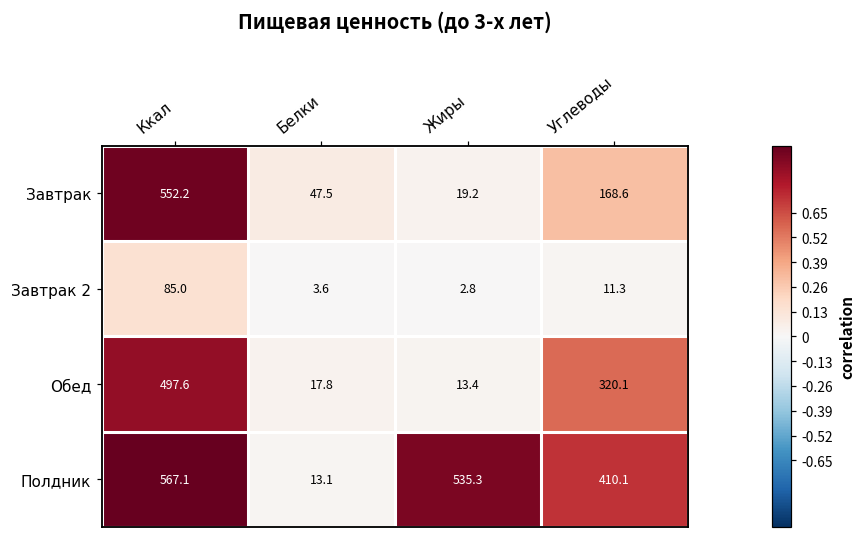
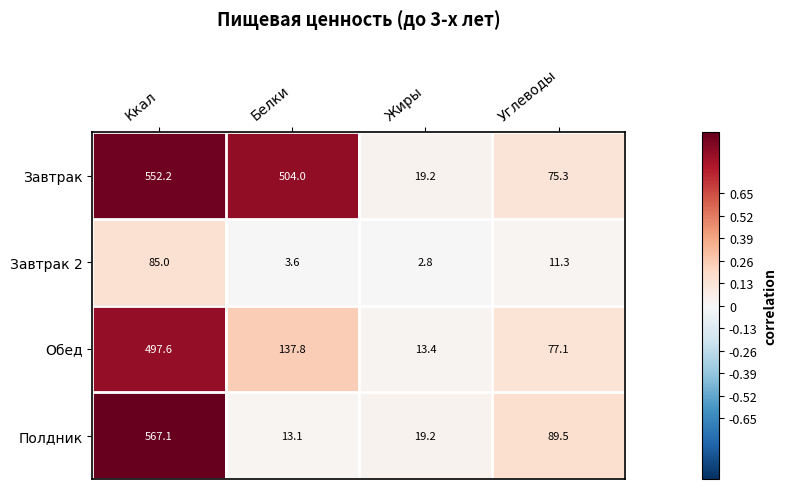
Завтрак, Белки: 47.5 -> 504.0
Завтрак, Углеводы: 168.6 -> 75.3
Обед, Белки: 17.8 -> 137.8
Обед, Углеводы: 320.1 -> 77.1
Полдник, Жиры: 535.3 -> 19.2
Полдник, Углеводы: 410.1 -> 89.5
